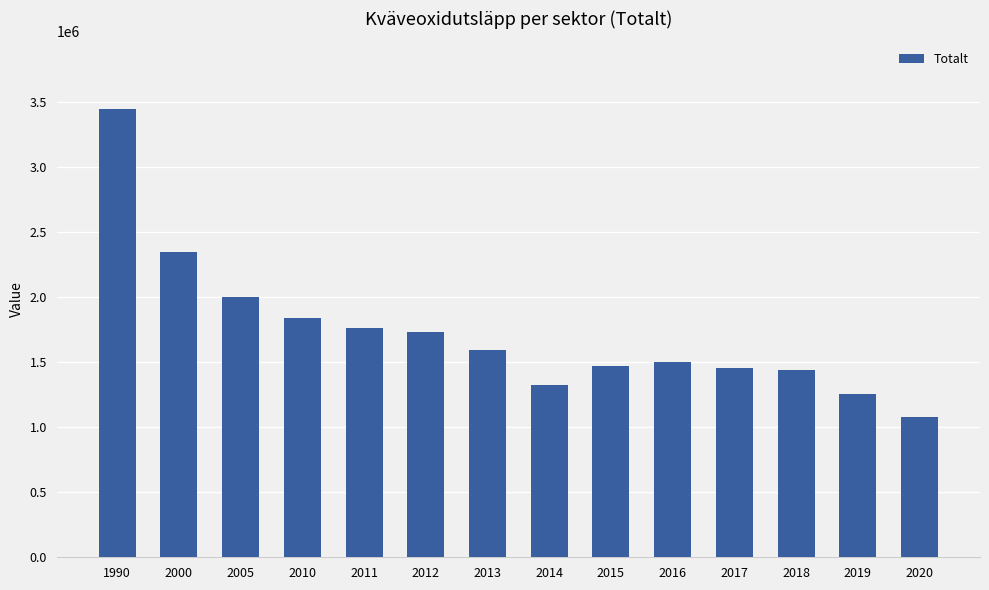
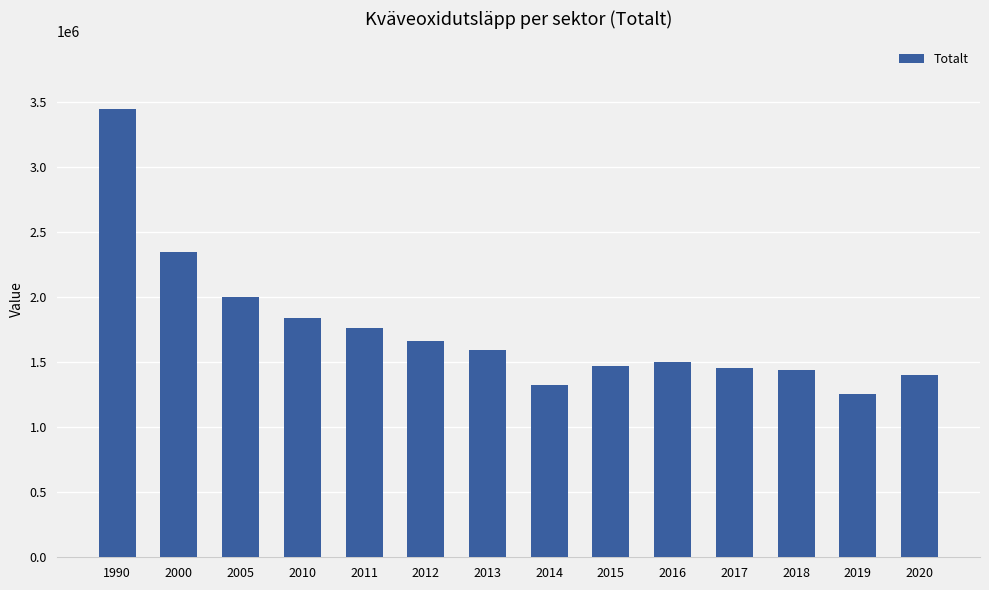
2012: 1730000 -> 1670000
2020: 1080000 -> 1400000
